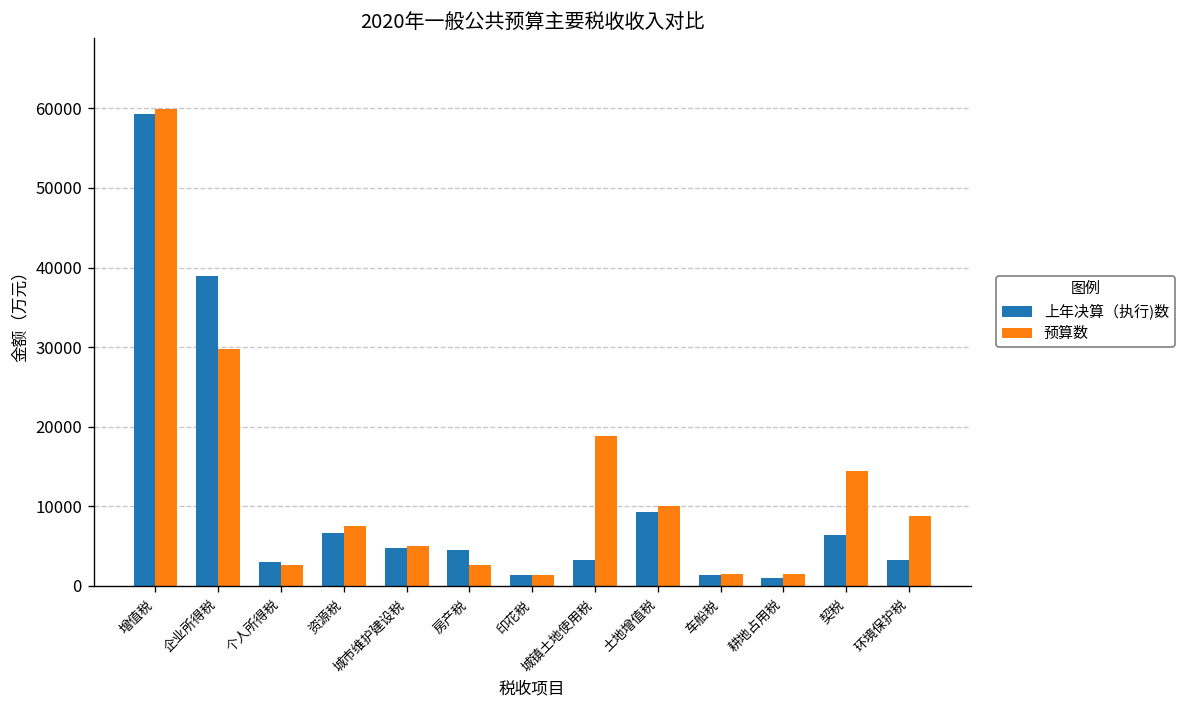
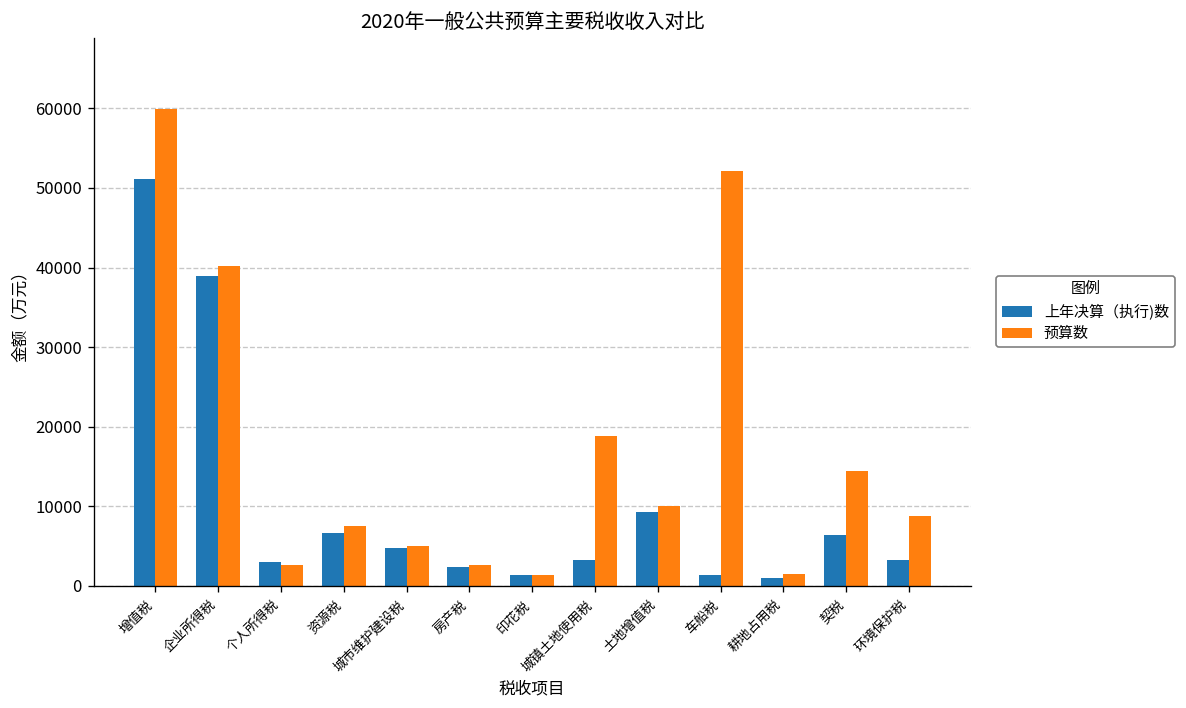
上年决算（执行)数, 增值税: 59000 -> 51000
预算数, 企业所得税: 30000 -> 40000
上年决算（执行)数, 房产税: 5000 -> 2000
预算数, 车船税: 2000 -> 52000
